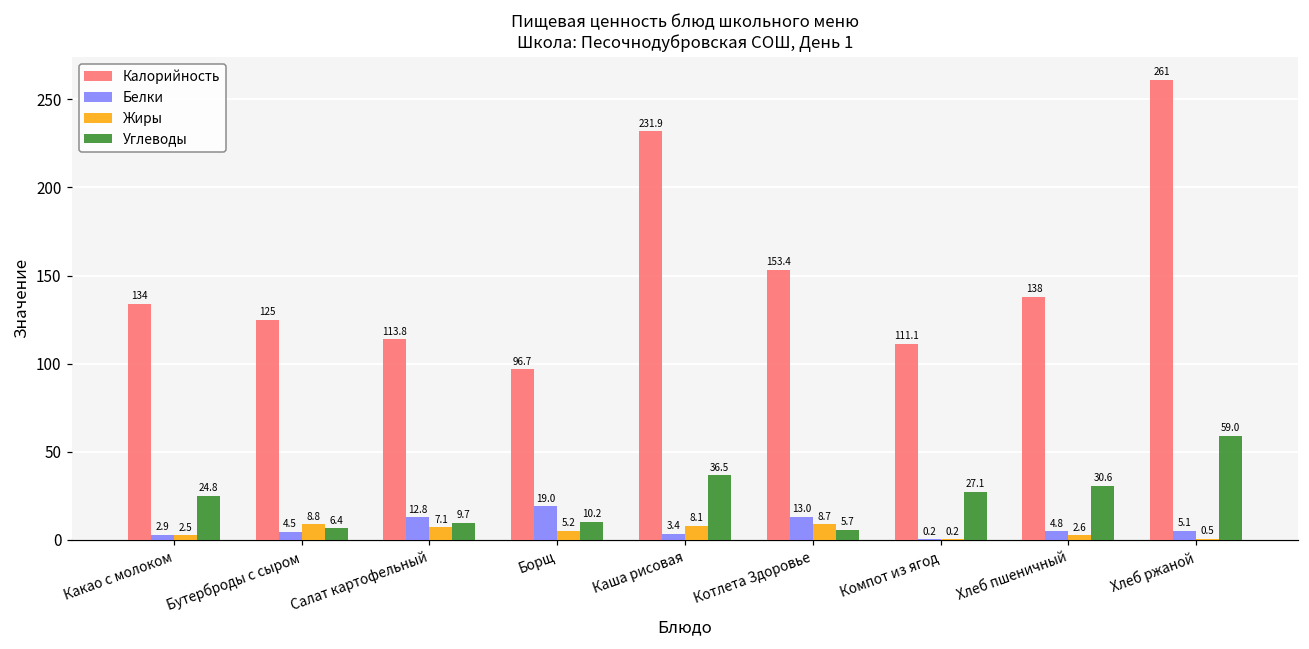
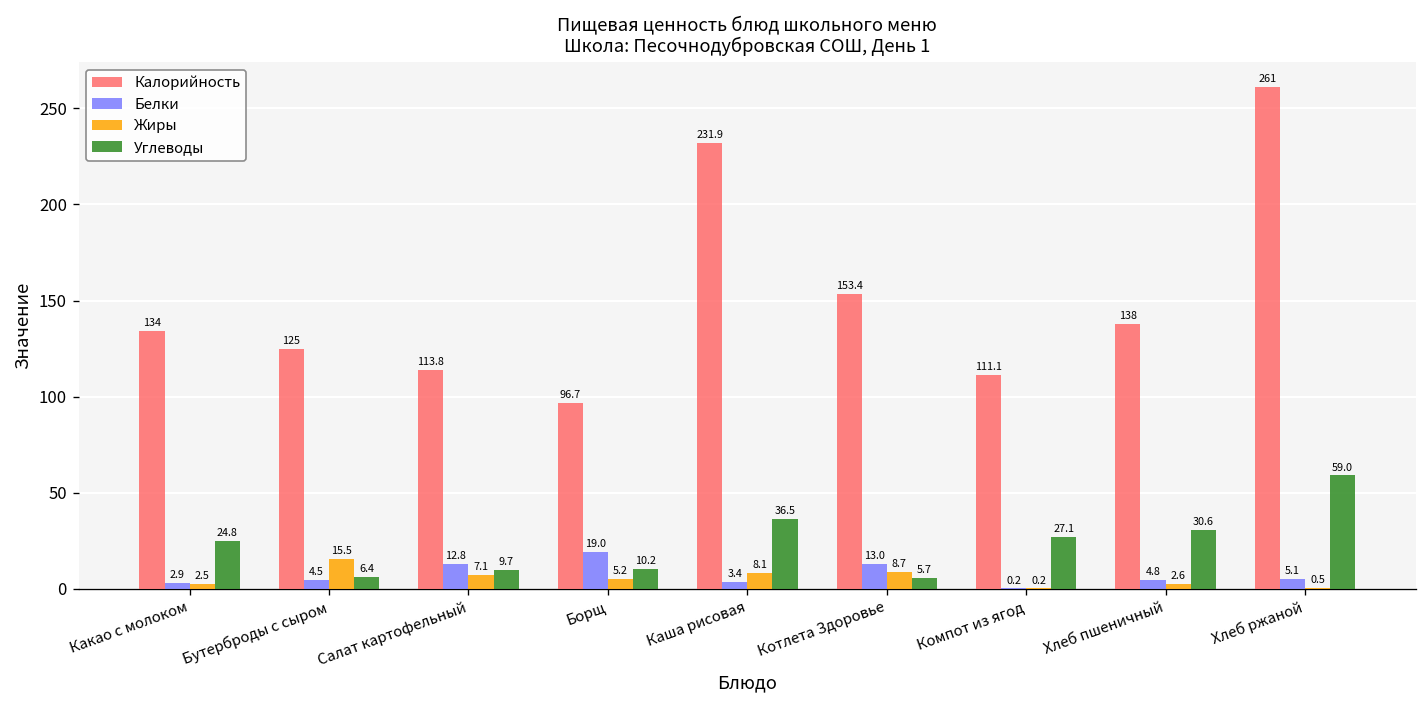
Жиры, Бутерброды с сыром: 8.8 -> 15.5
